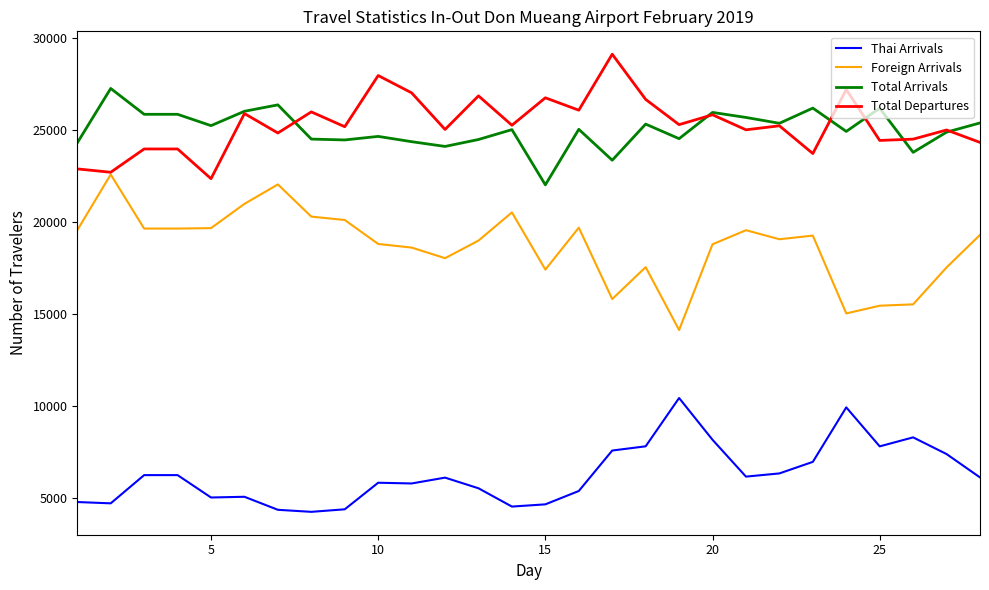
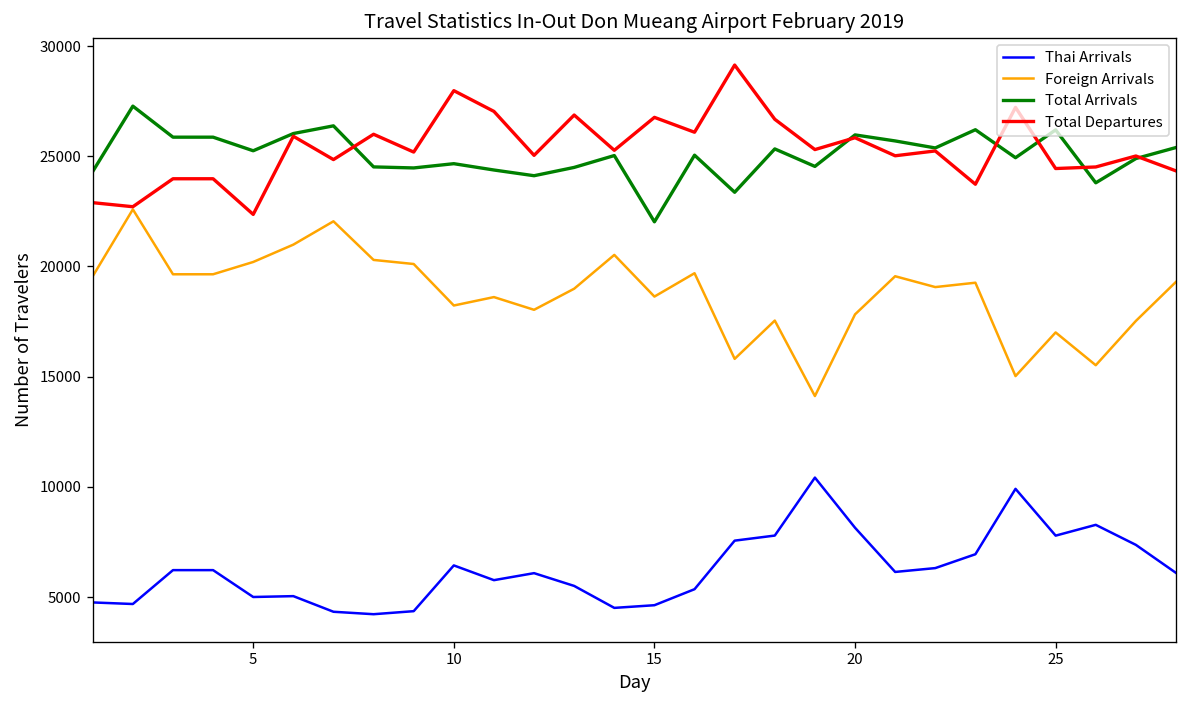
Foreign Arrivals, 5: 19700 -> 20200
Thai Arrivals, 10: 5800 -> 6400
Foreign Arrivals, 10: 18800 -> 18200
Foreign Arrivals, 15: 17400 -> 18600
Foreign Arrivals, 20: 18800 -> 17800
Foreign Arrivals, 25: 15400 -> 17000
